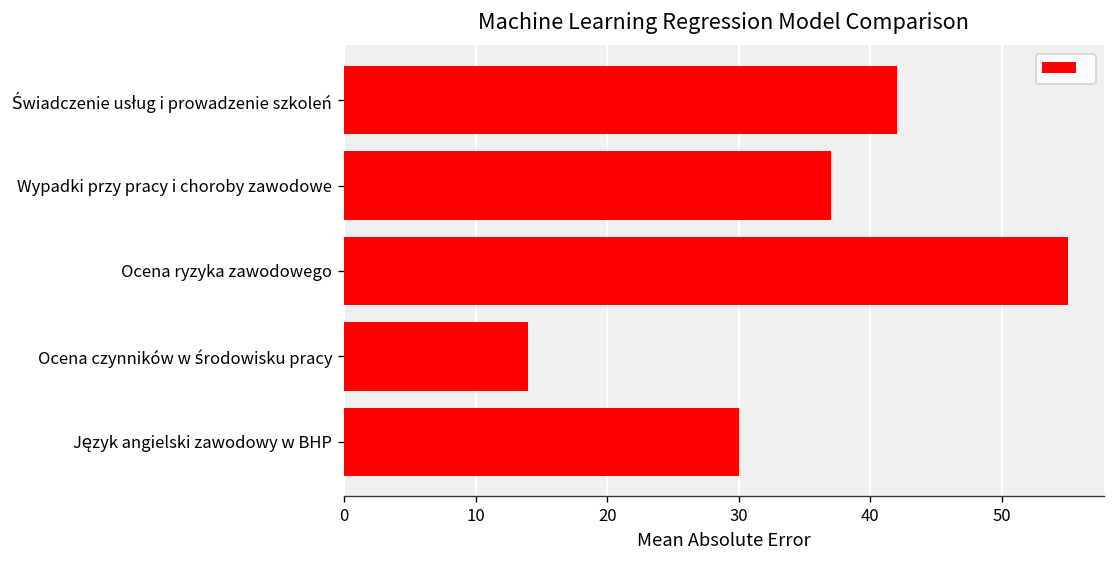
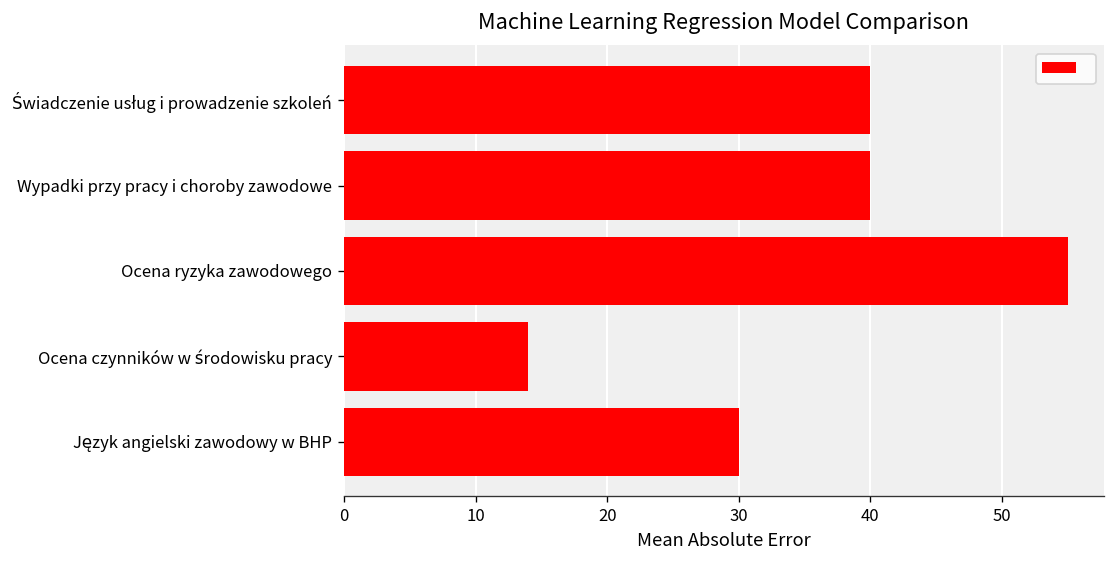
Świadczenie usług i prowadzenie szkoleń: 42 -> 40
Wypadki przy pracy i choroby zawodowe: 37 -> 40
